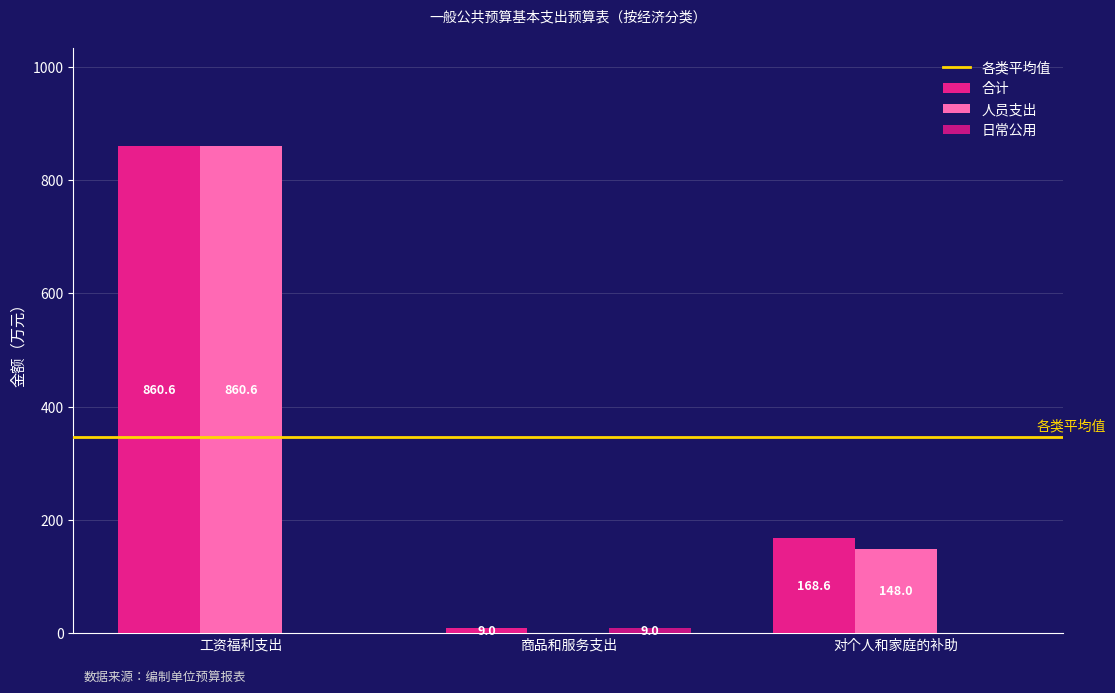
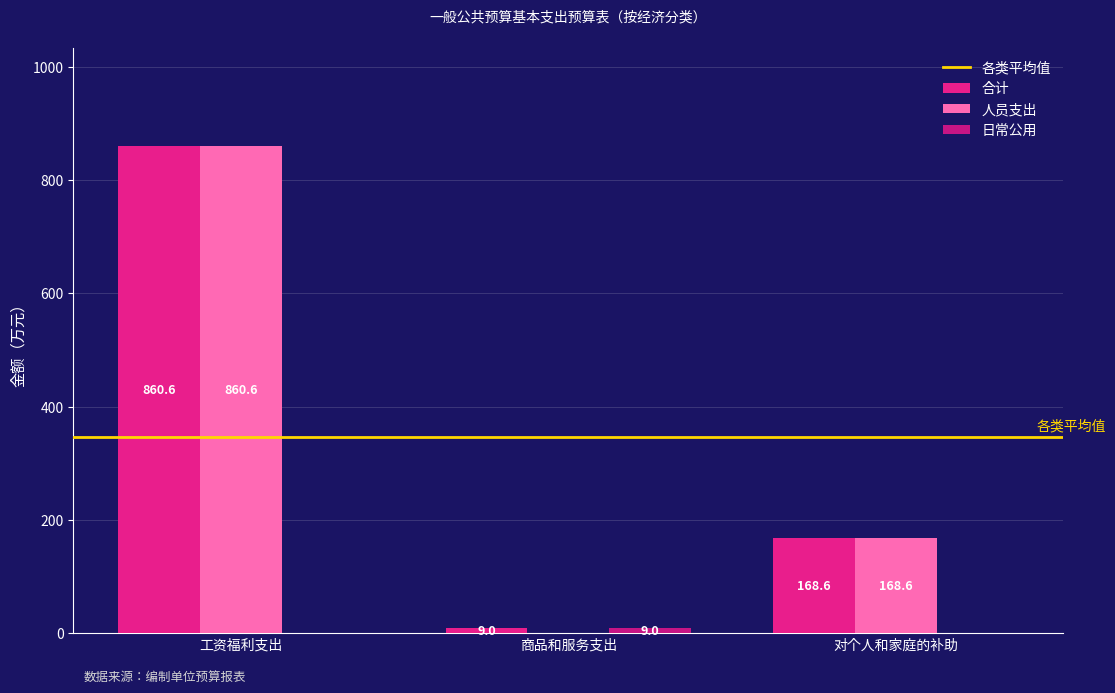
人员支出, 对个人和家庭的补助: 148.0 -> 168.6
